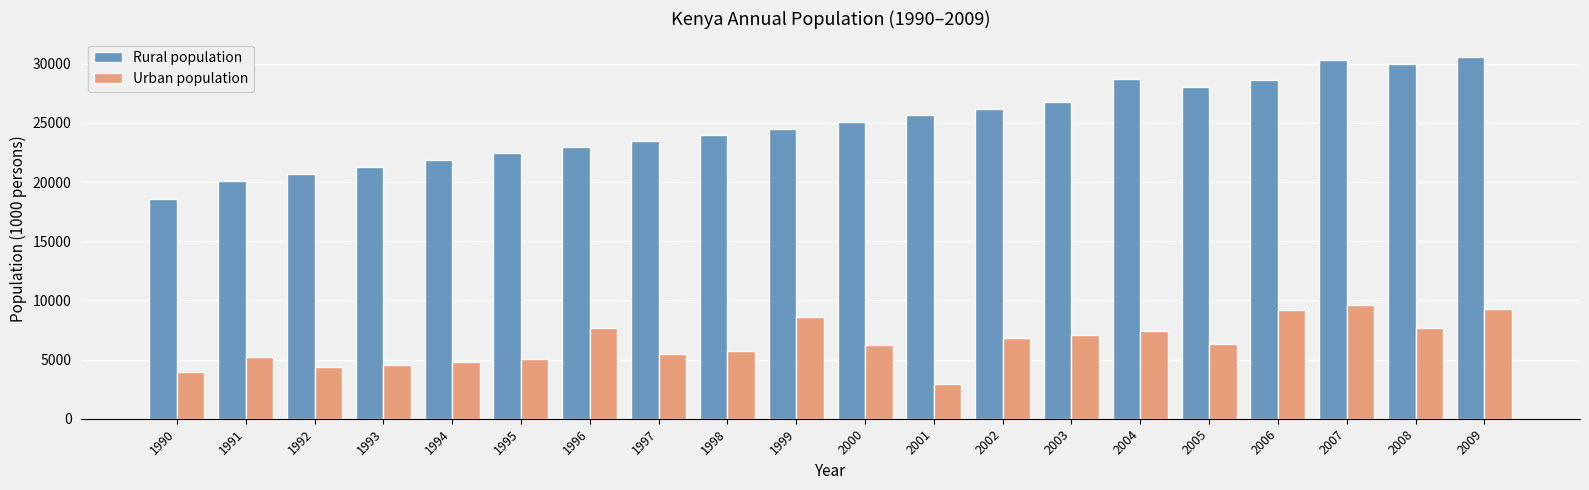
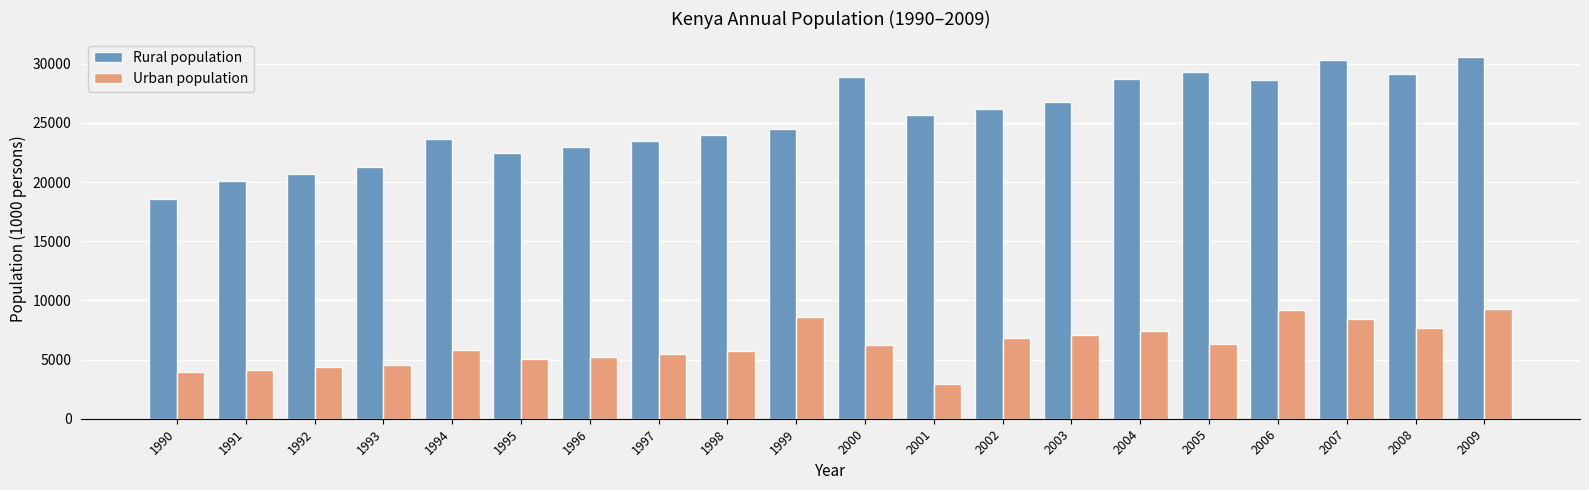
Urban population, 1991: 5300 -> 4100
Rural population, 1994: 21900 -> 23600
Urban population, 1994: 4800 -> 5800
Urban population, 1996: 7600 -> 5200
Rural population, 2000: 25100 -> 28900
Rural population, 2005: 28000 -> 29300
Urban population, 2007: 9600 -> 8500
Rural population, 2008: 29900 -> 29100
